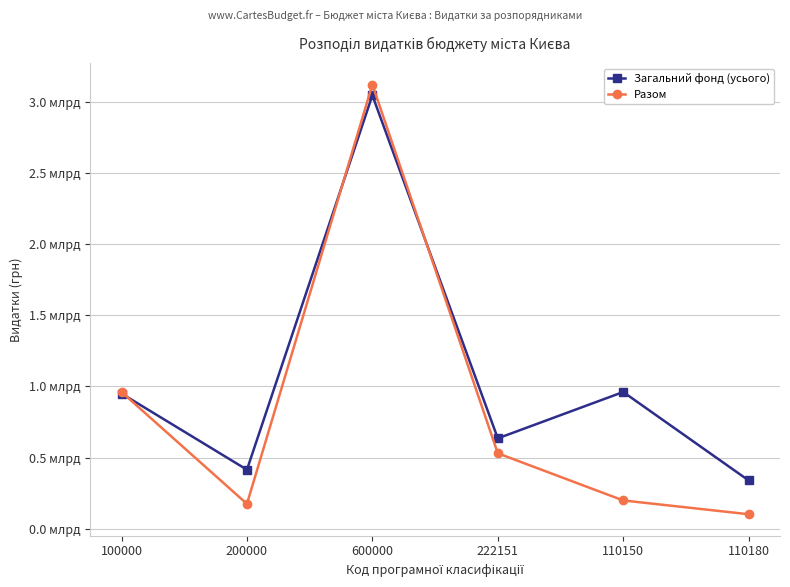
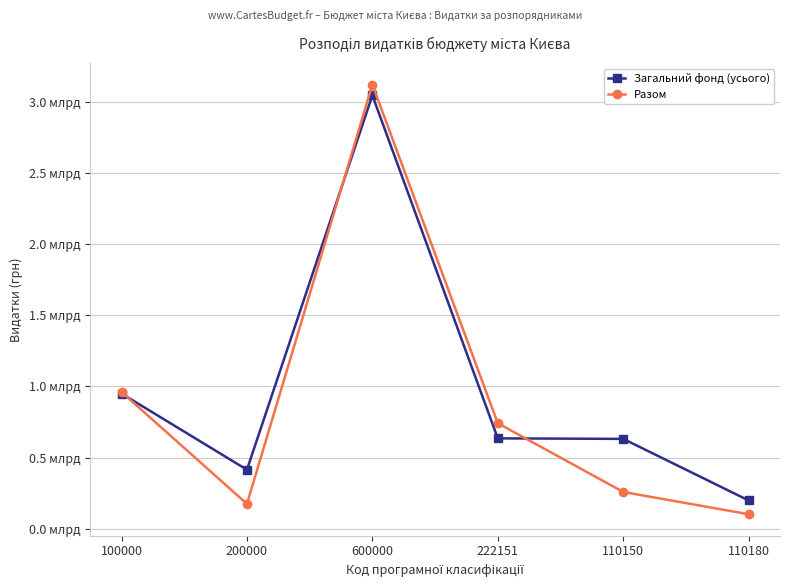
Разом, 222151: 0.53 млрд -> 0.74 млрд
Загальний фонд (усього), 110150: 0.96 млрд -> 0.63 млрд
Разом, 110150: 0.20 млрд -> 0.26 млрд
Загальний фонд (усього), 110180: 0.34 млрд -> 0.20 млрд
